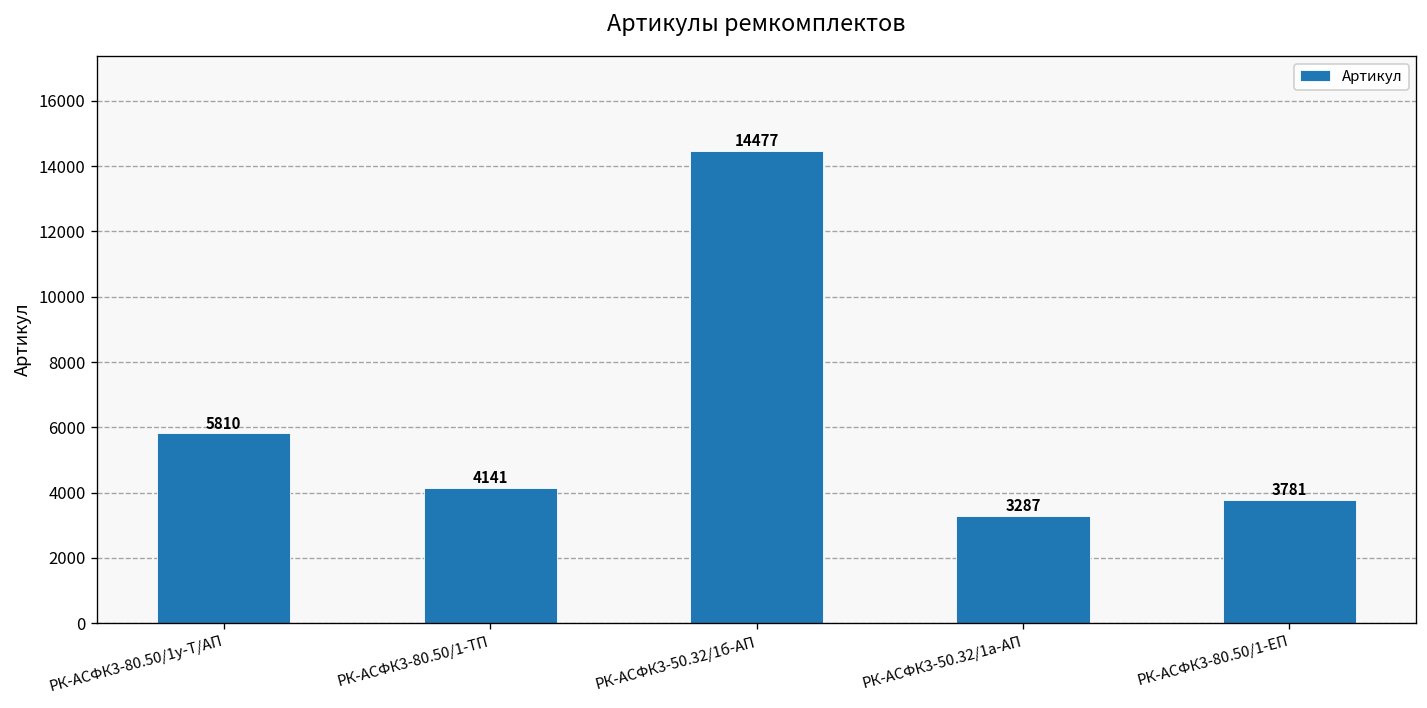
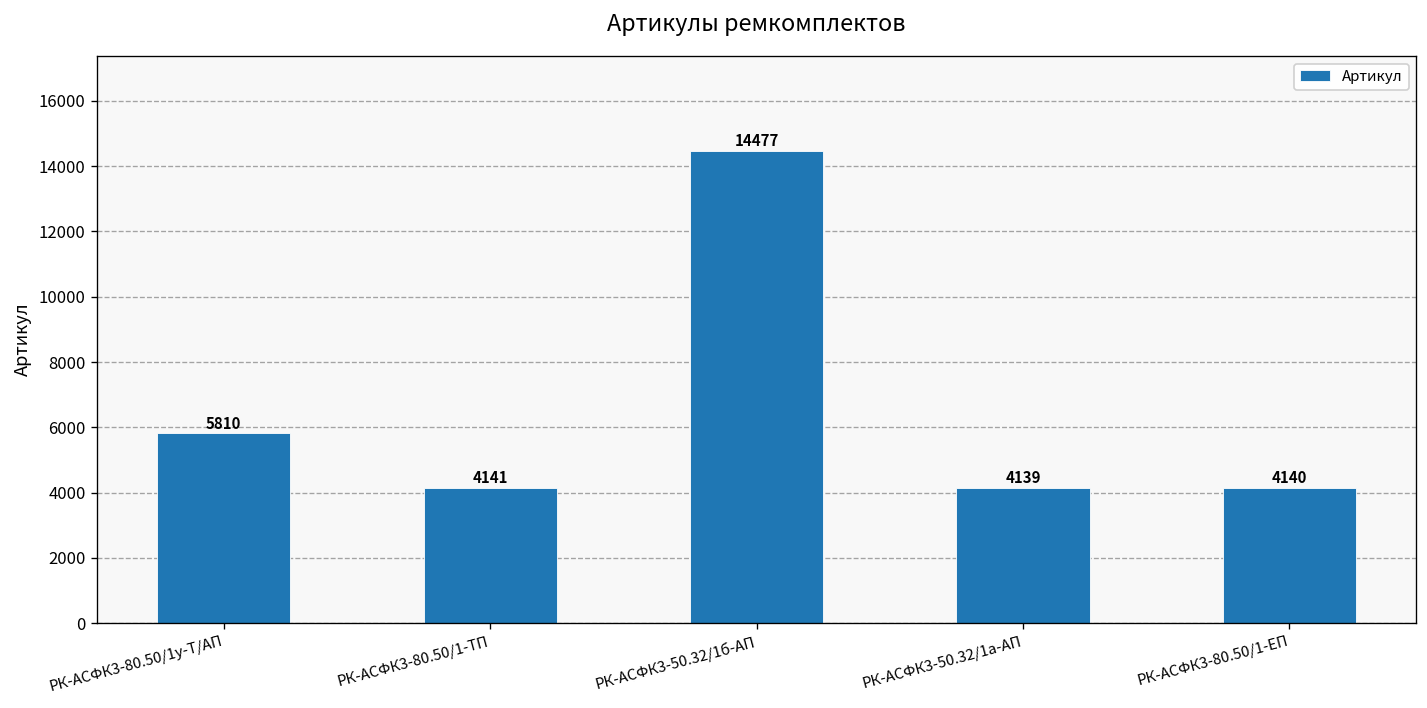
РК-АСФК3-50.32/1а-АП: 3287 -> 4139
РК-АСФК3-80.50/1-ЕП: 3781 -> 4140
